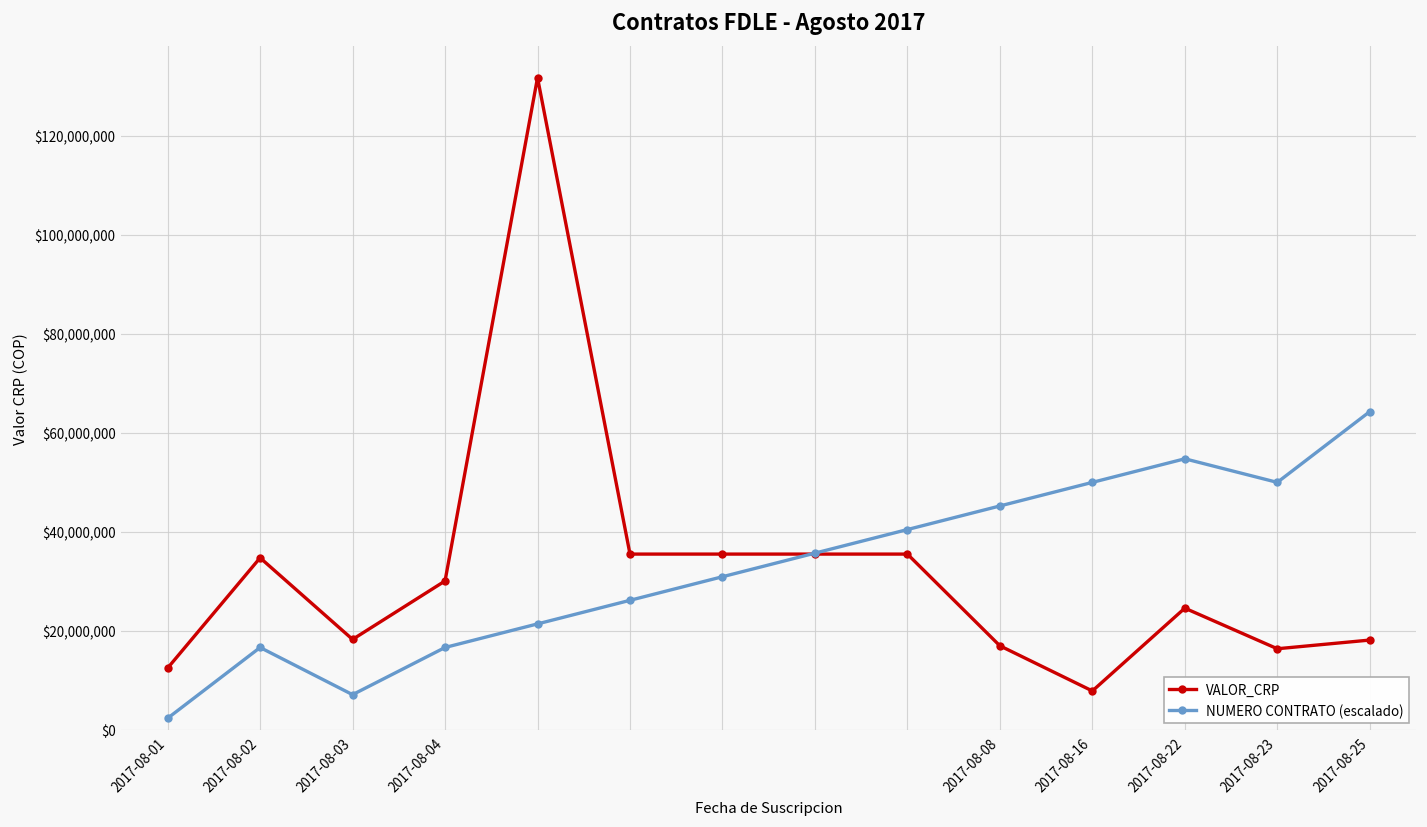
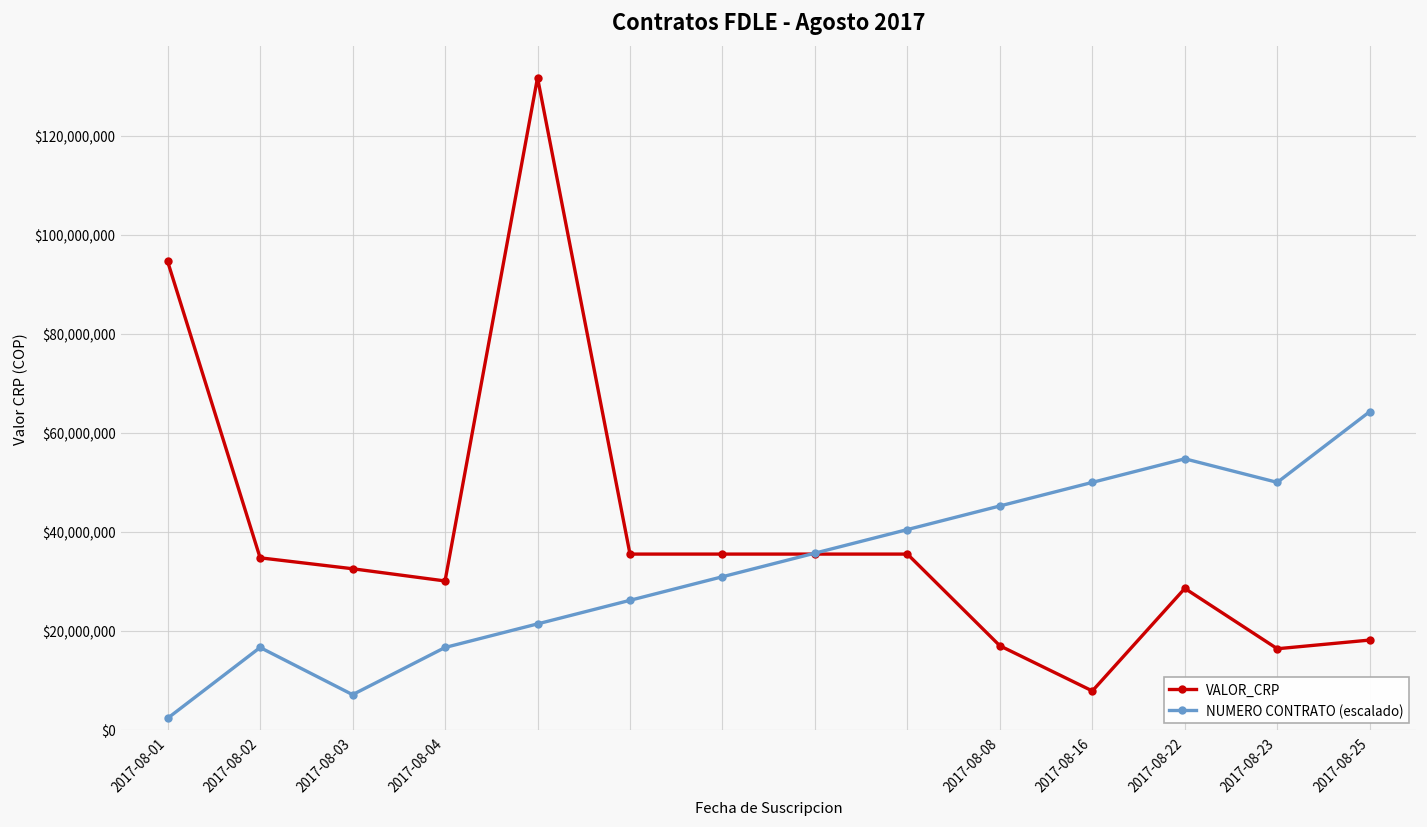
VALOR_CRP, 2017-08-01: $13,000,000 -> $95,000,000
VALOR_CRP, 2017-08-03: $18,000,000 -> $33,000,000
VALOR_CRP, 2017-08-22: $25,000,000 -> $29,000,000
